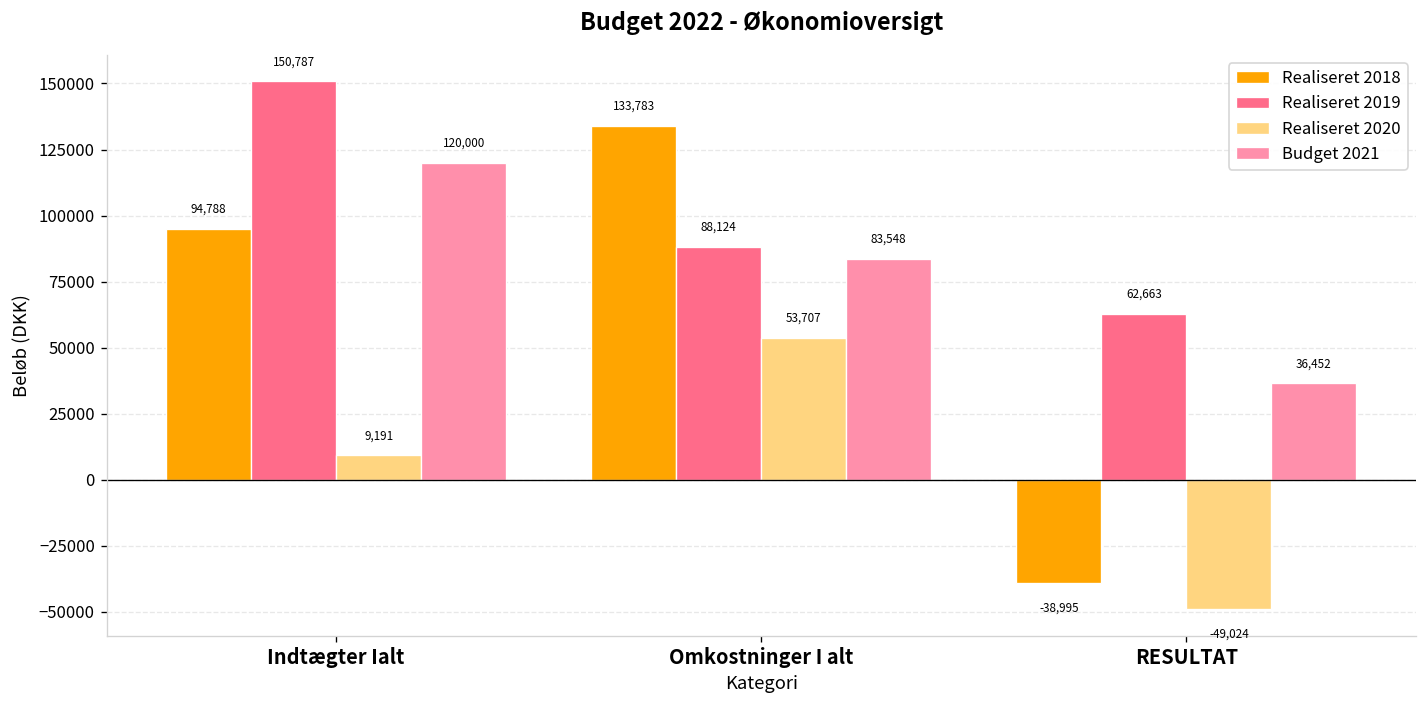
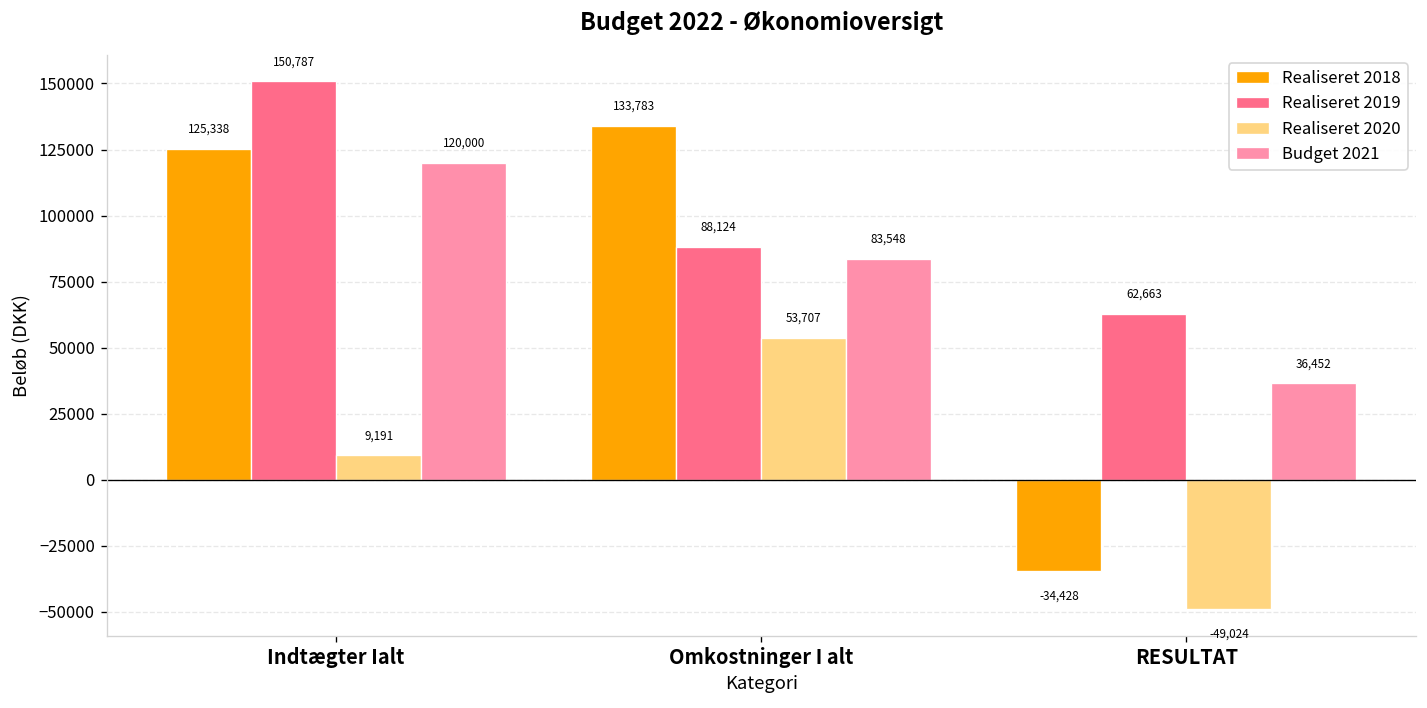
Realiseret 2018, Indtægter Ialt: 94,788 -> 125,338
Realiseret 2018, RESULTAT: -38,995 -> -34,428
